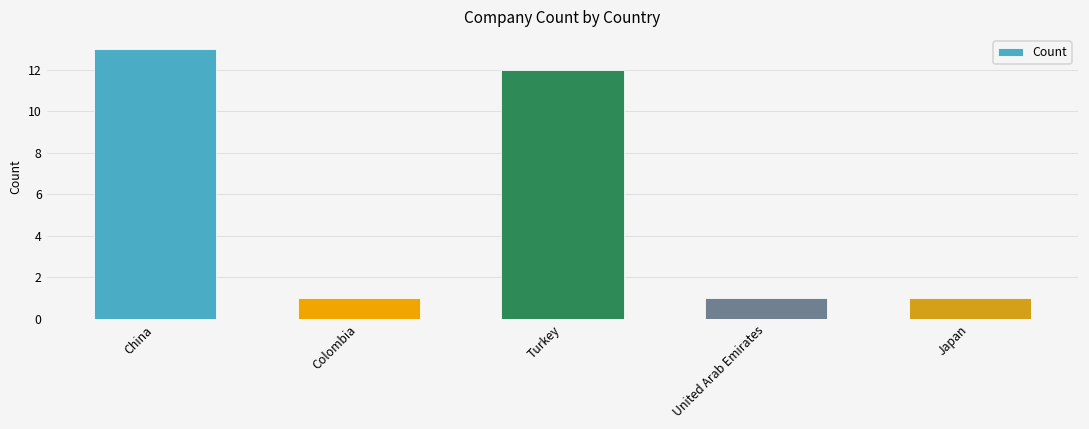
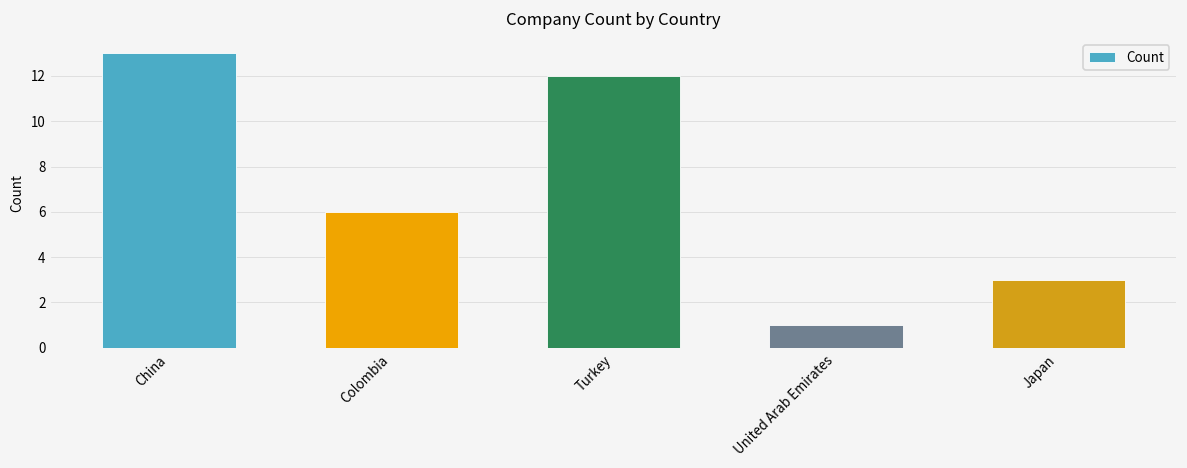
Colombia: 1 -> 6
Japan: 1 -> 3
